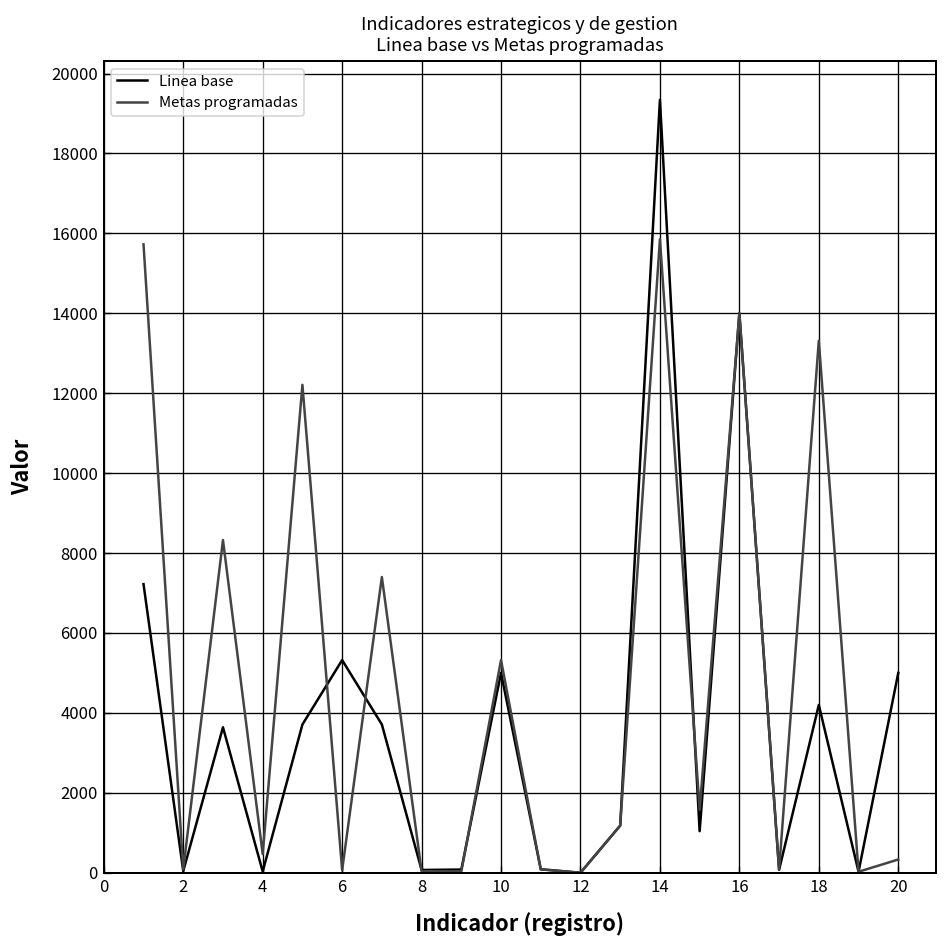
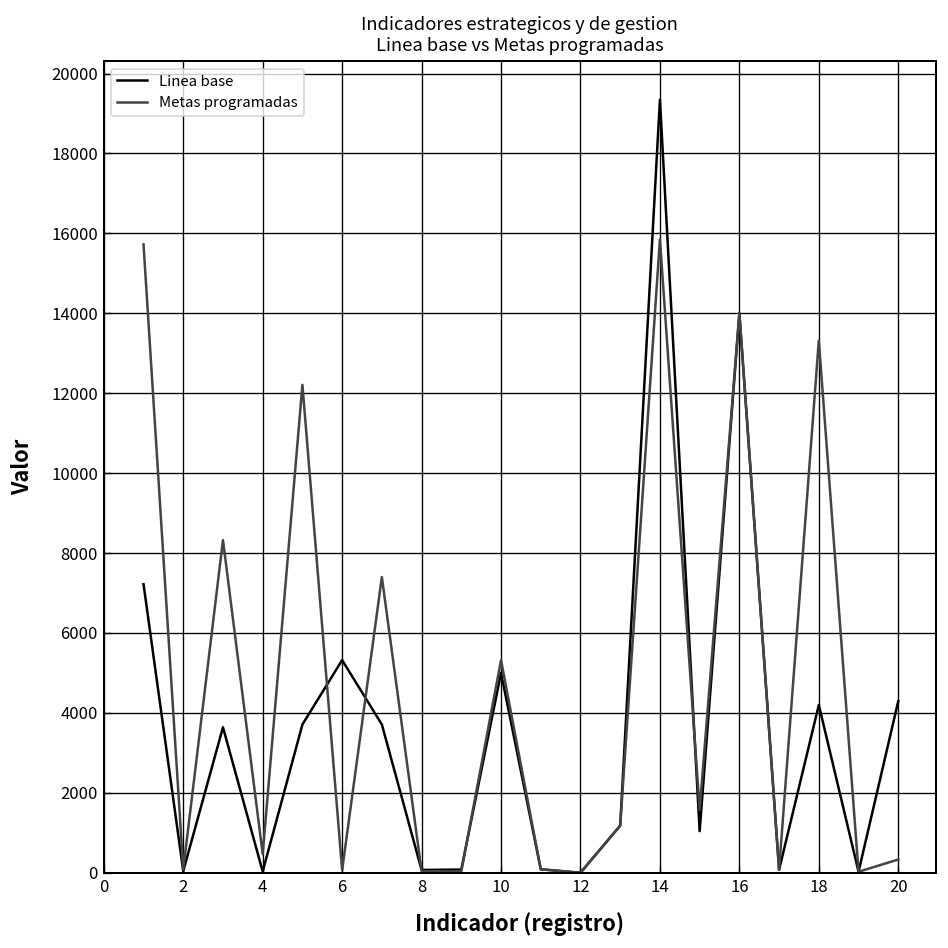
Linea base, 20: 5000 -> 4300
